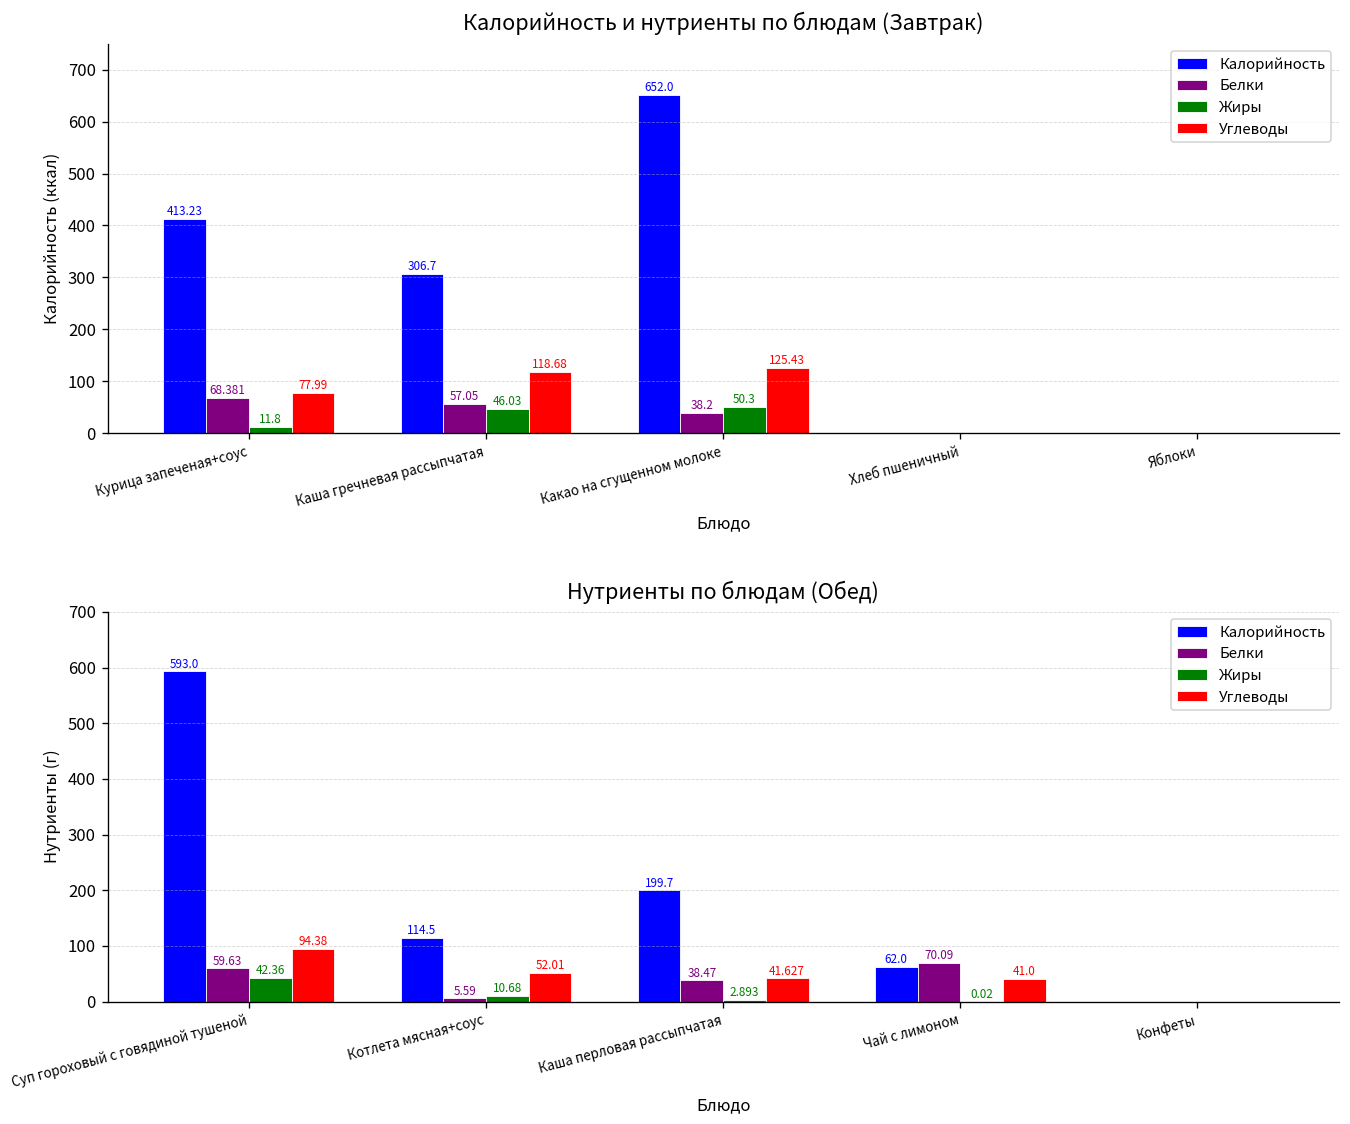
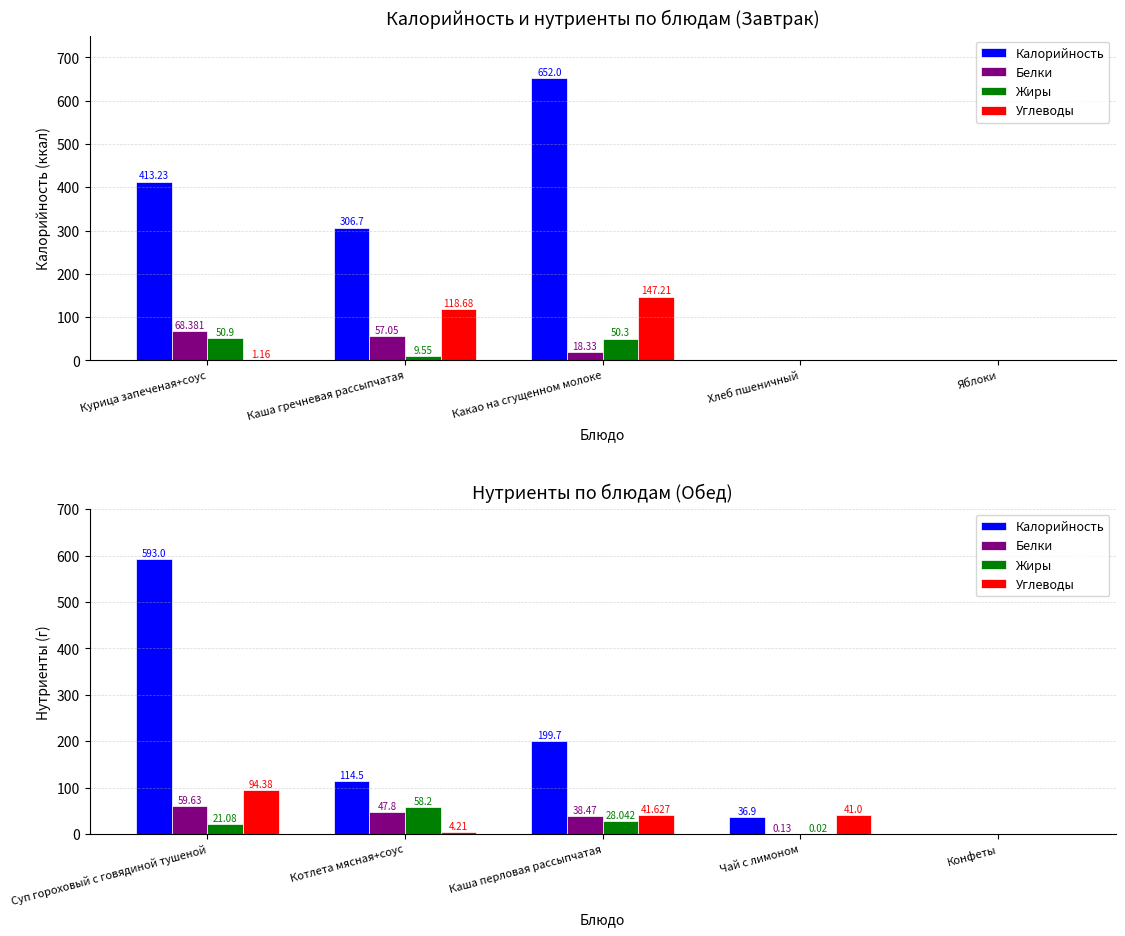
Калорийность и нутриенты по блюдам (Завтрак), Жиры, Курица запеченая+соус: 11.8 -> 50.9
Калорийность и нутриенты по блюдам (Завтрак), Углеводы, Курица запеченая+соус: 77.99 -> 1.16
Калорийность и нутриенты по блюдам (Завтрак), Жиры, Каша гречневая рассыпчатая: 46.03 -> 9.55
Калорийность и нутриенты по блюдам (Завтрак), Белки, Какао на сгущенном молоке: 38.2 -> 18.33
Калорийность и нутриенты по блюдам (Завтрак), Углеводы, Какао на сгущенном молоке: 125.43 -> 147.21
Нутриенты по блюдам (Обед), Жиры, Суп гороховый с говядиной тушеной: 42.36 -> 21.08
Нутриенты по блюдам (Обед), Белки, Котлета мясная+соус: 5.59 -> 47.8
Нутриенты по блюдам (Обед), Жиры, Котлета мясная+соус: 10.68 -> 58.2
Нутриенты по блюдам (Обед), Углеводы, Котлета мясная+соус: 52.01 -> 4.21
Нутриенты по блюдам (Обед), Жиры, Каша перловая рассыпчатая: 2.893 -> 28.042
Нутриенты по блюдам (Обед), Калорийность, Чай с лимоном: 62.0 -> 36.9
Нутриенты по блюдам (Обед), Белки, Чай с лимоном: 70.09 -> 0.13
